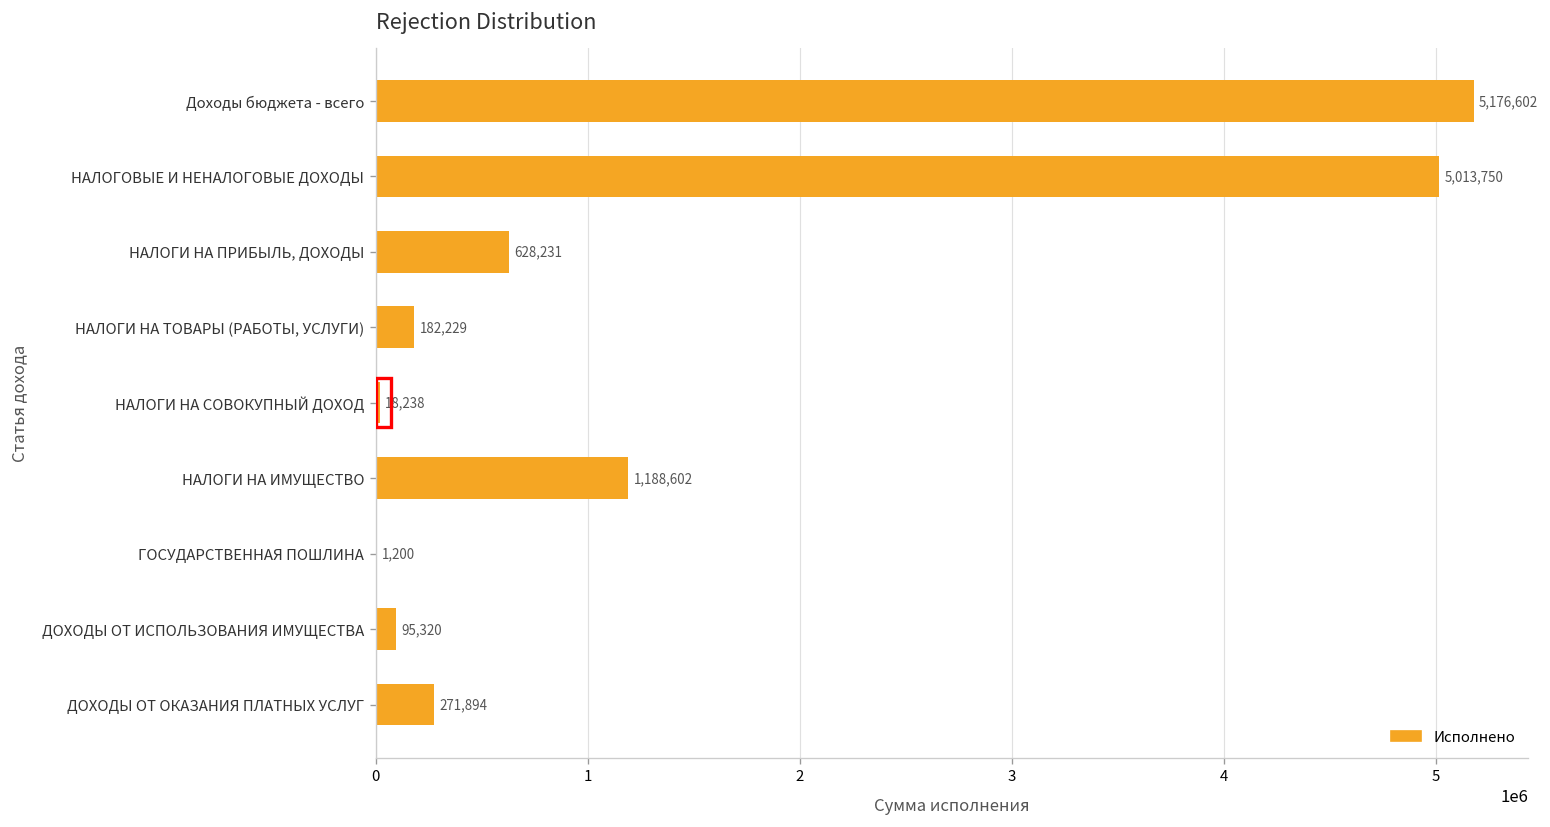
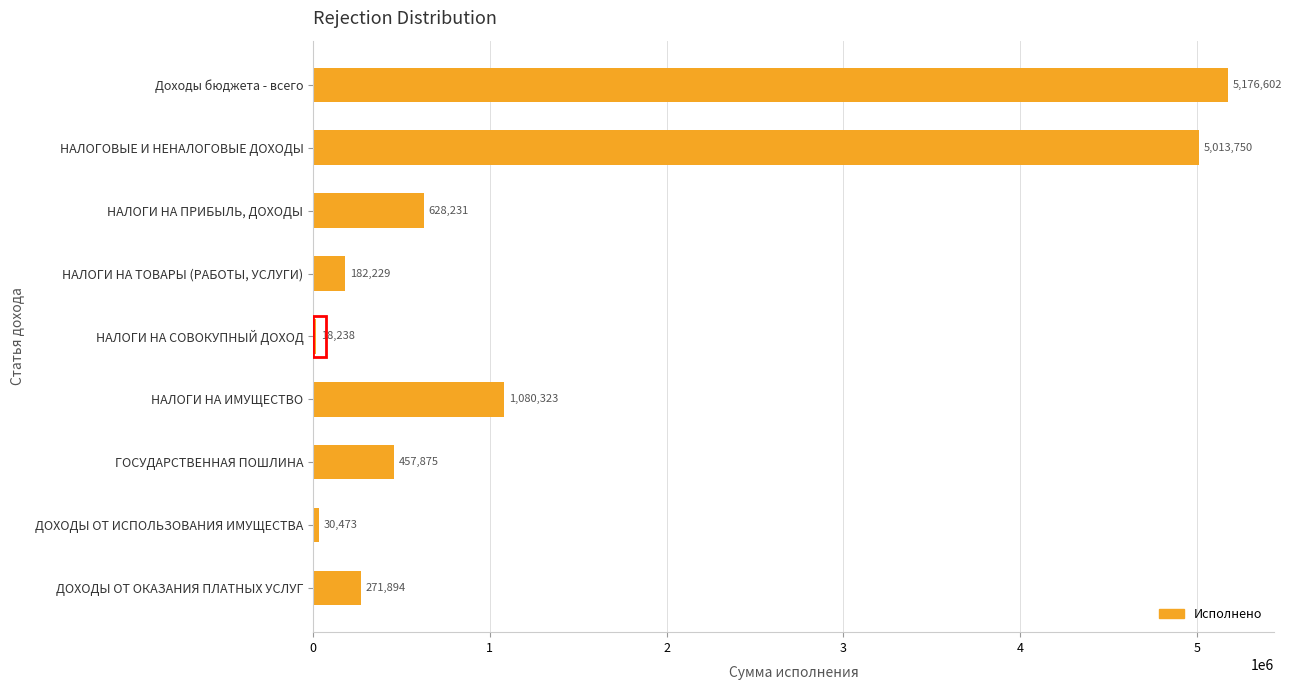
НАЛОГИ НА ИМУЩЕСТВО: 1,188,602 -> 1,080,323
ГОСУДАРСТВЕННАЯ ПОШЛИНА: 1,200 -> 457,875
ДОХОДЫ ОТ ИСПОЛЬЗОВАНИЯ ИМУЩЕСТВА: 95,320 -> 30,473
